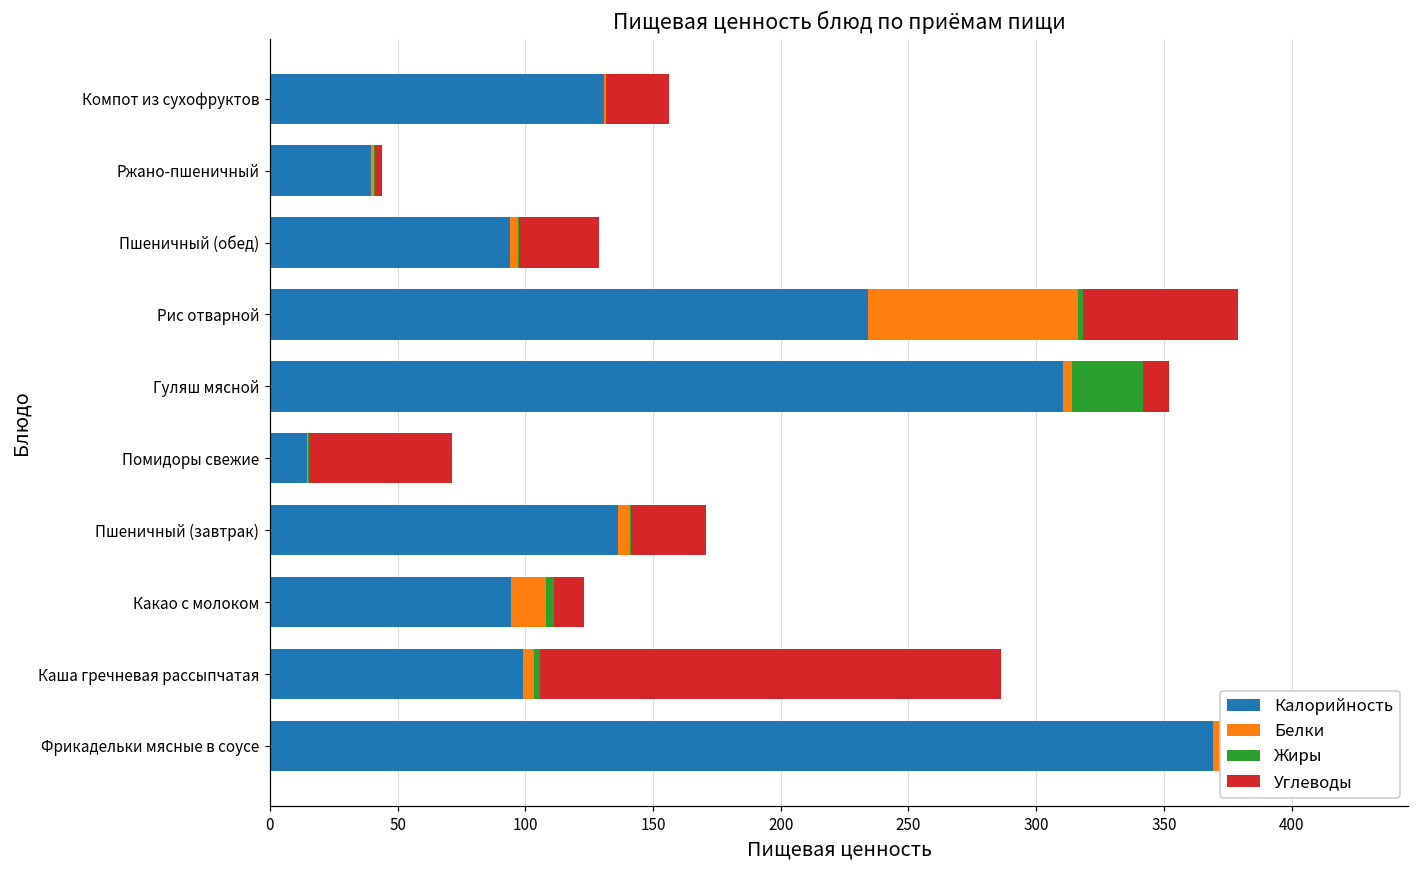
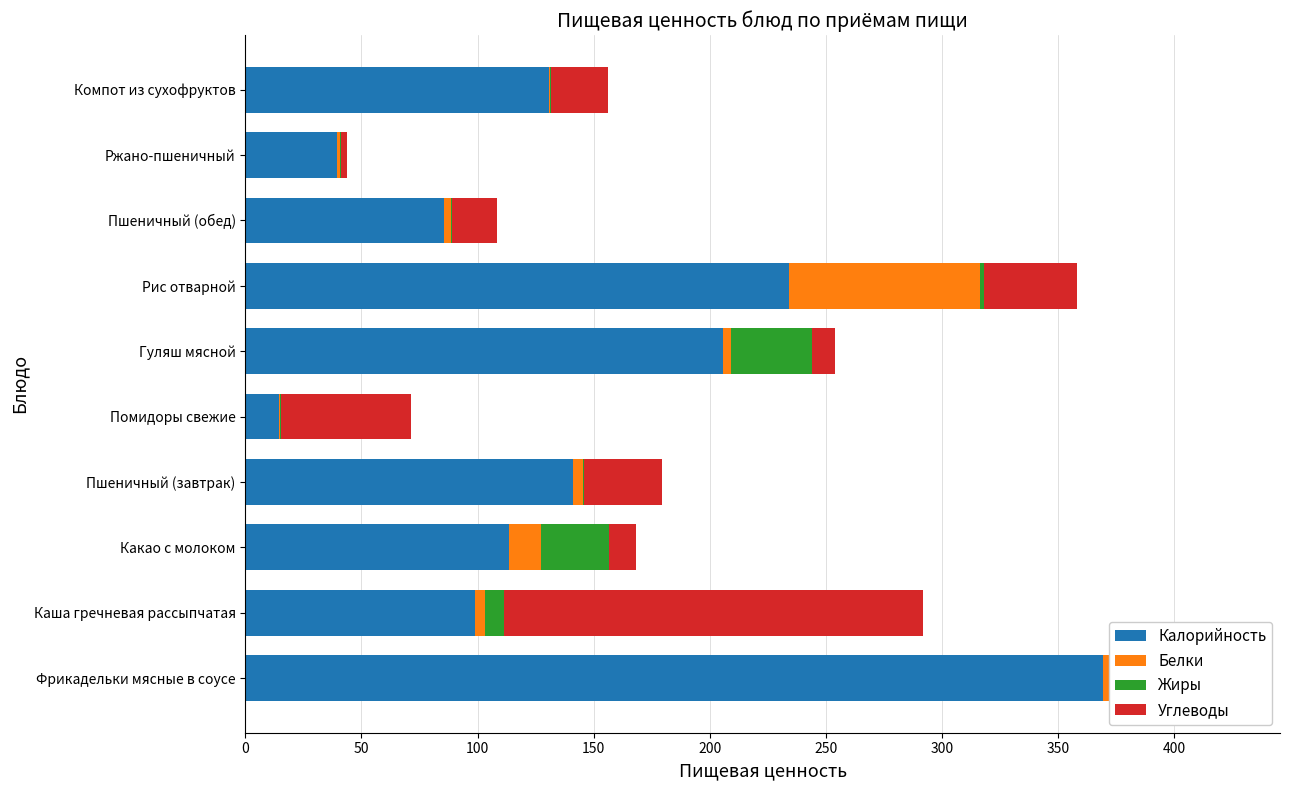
Калорийность, Пшеничный (обед): 94 -> 86
Углеводы, Пшеничный (обед): 31 -> 20
Углеводы, Рис отварной: 61 -> 40
Калорийность, Гуляш мясной: 310 -> 206
Жиры, Гуляш мясной: 28 -> 35
Калорийность, Пшеничный (завтрак): 136 -> 141
Углеводы, Пшеничный (завтрак): 30 -> 34
Калорийность, Какао с молоком: 94 -> 114
Жиры, Какао с молоком: 3 -> 29
Жиры, Каша гречневая рассыпчатая: 2 -> 8
